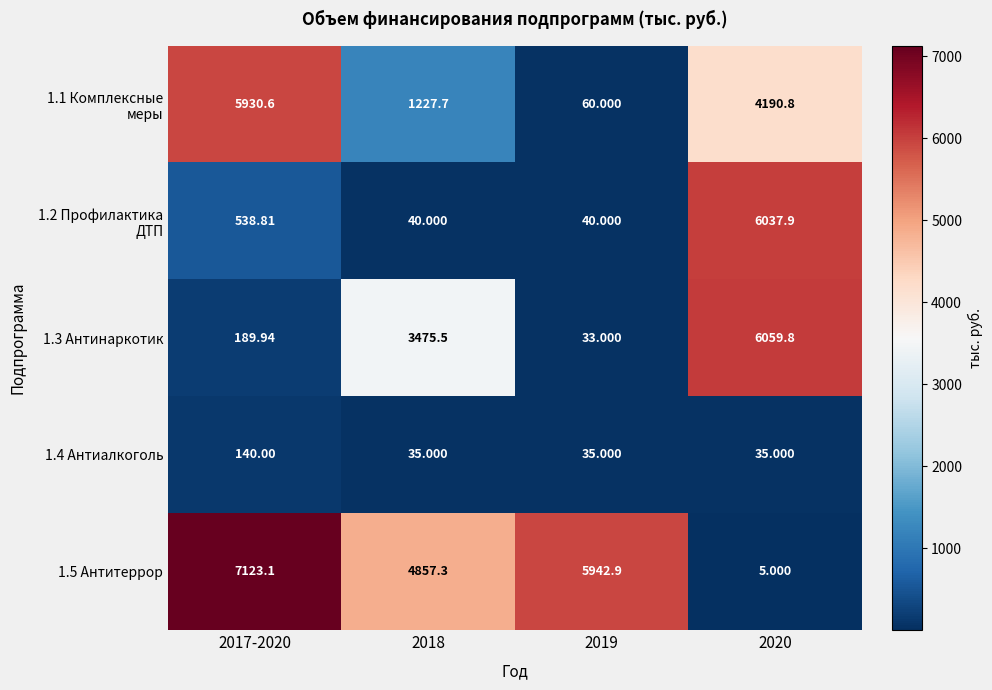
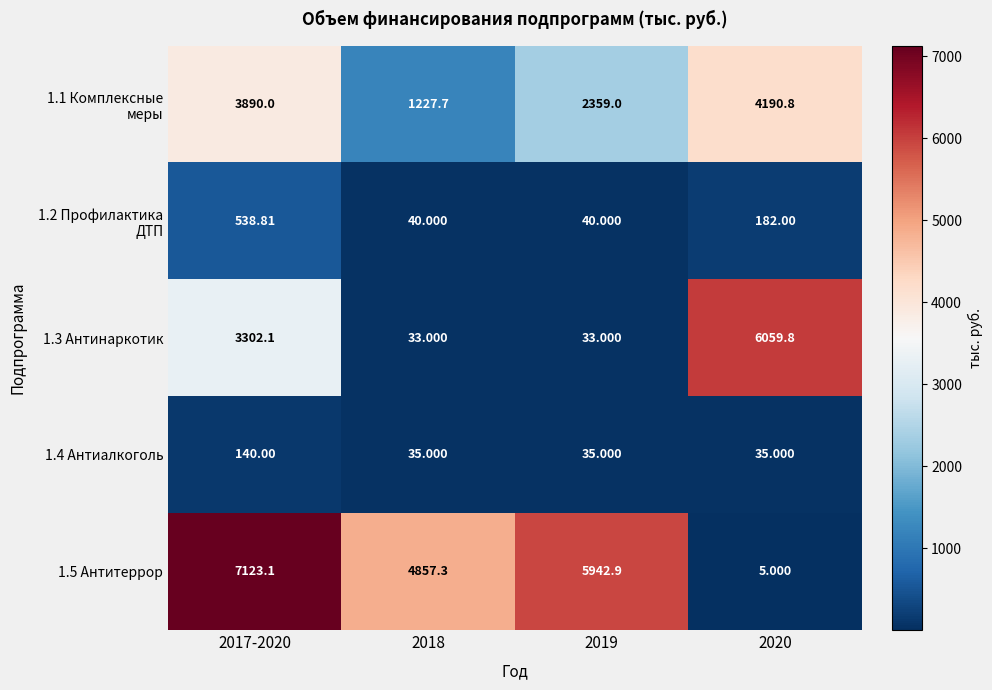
1.1 Комплексные меры, 2017-2020: 5930.6 -> 3890.0
1.1 Комплексные меры, 2019: 60.000 -> 2359.0
1.2 Профилактика ДТП, 2020: 6037.9 -> 182.00
1.3 Антинаркотик, 2017-2020: 189.94 -> 3302.1
1.3 Антинаркотик, 2018: 3475.5 -> 33.000
